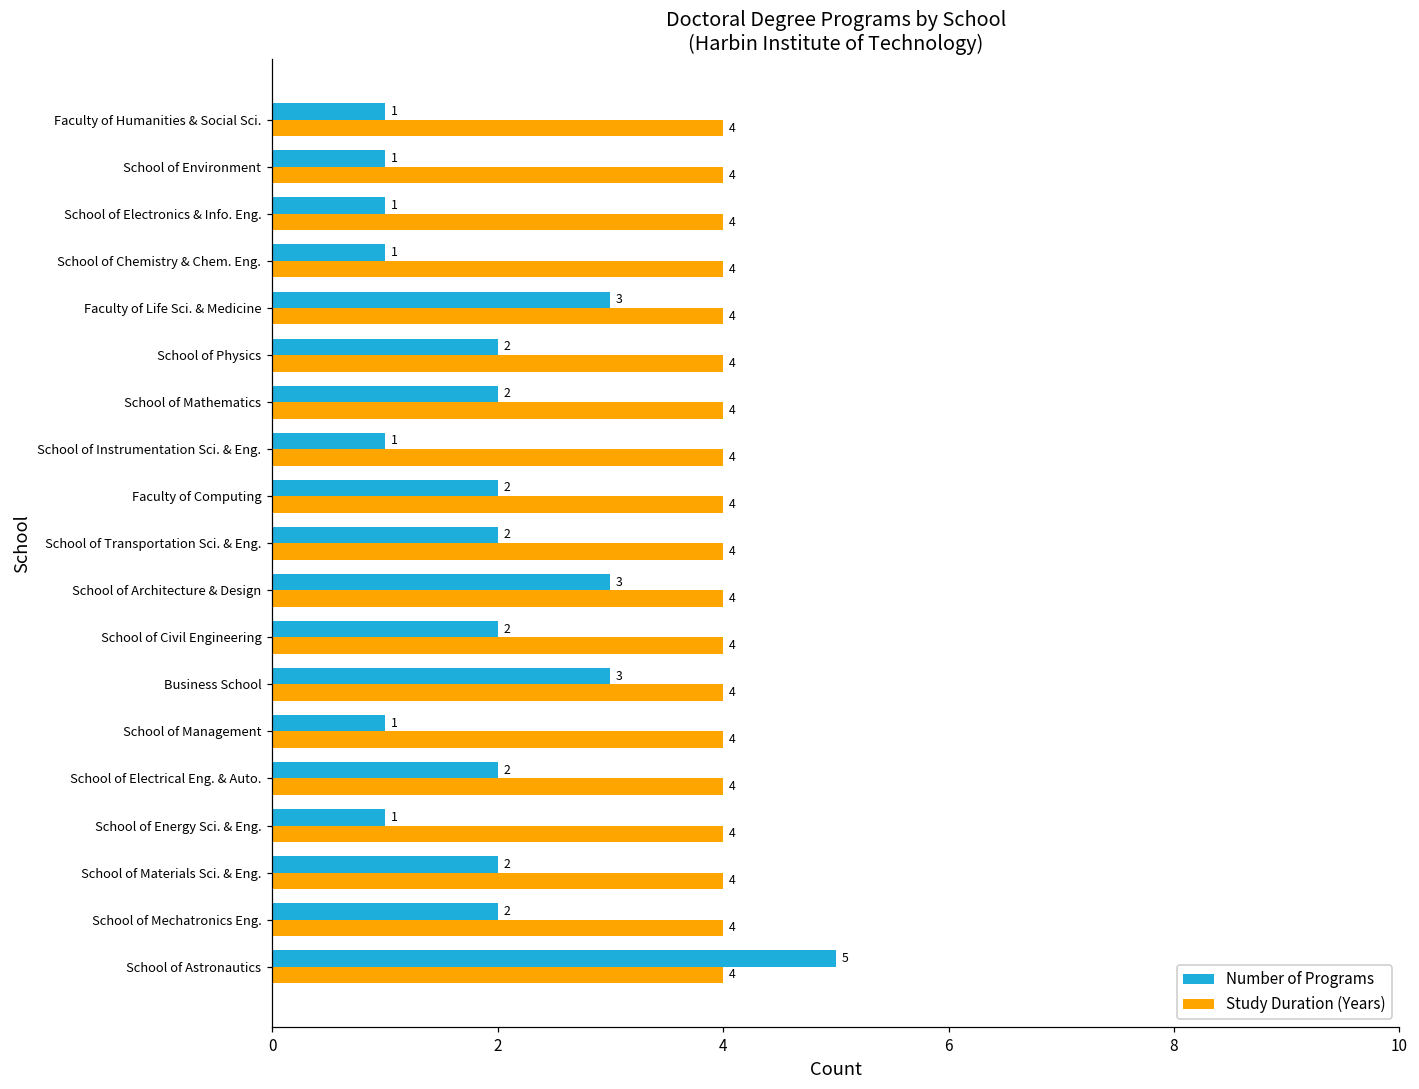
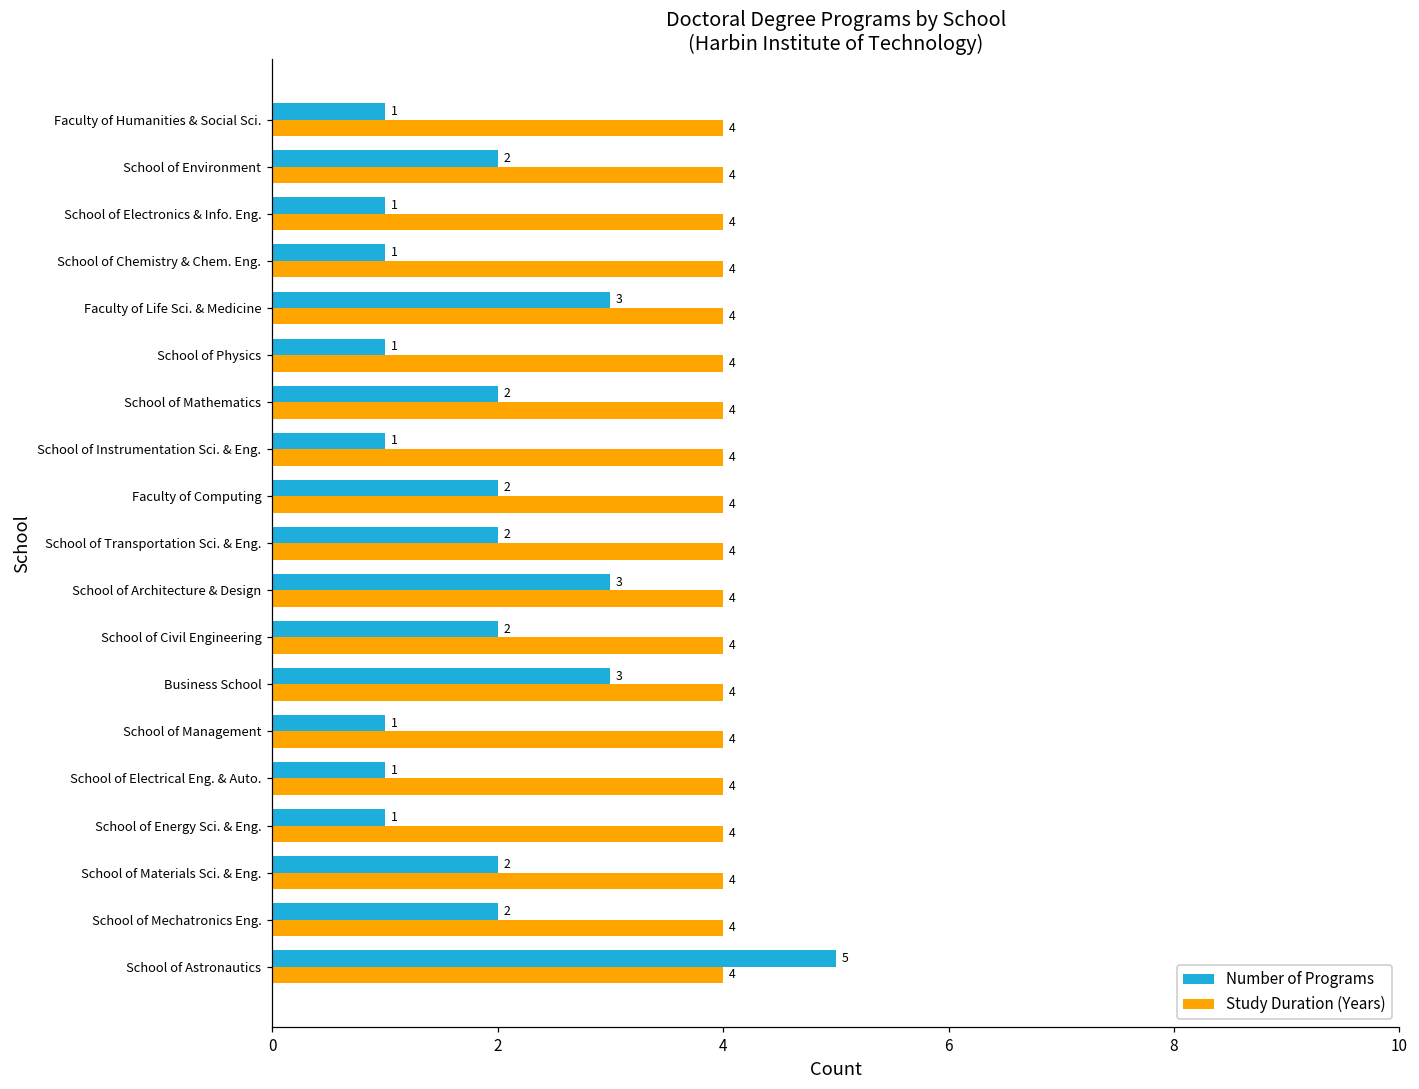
Number of Programs, School of Environment: 1 -> 2
Number of Programs, School of Physics: 2 -> 1
Number of Programs, School of Electrical Eng. & Auto.: 2 -> 1
